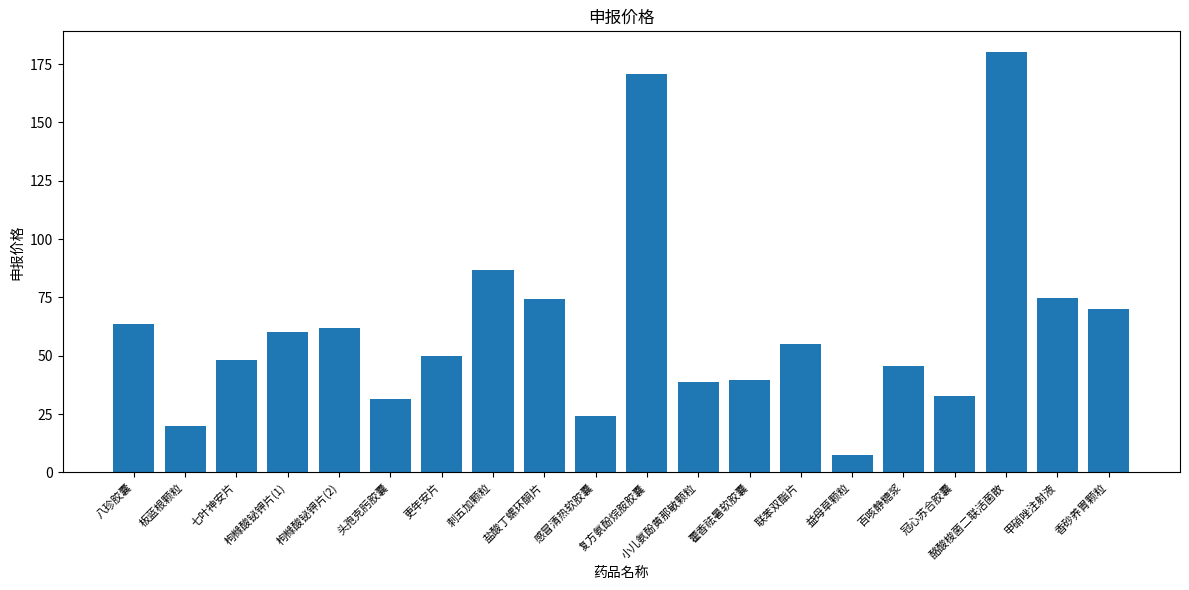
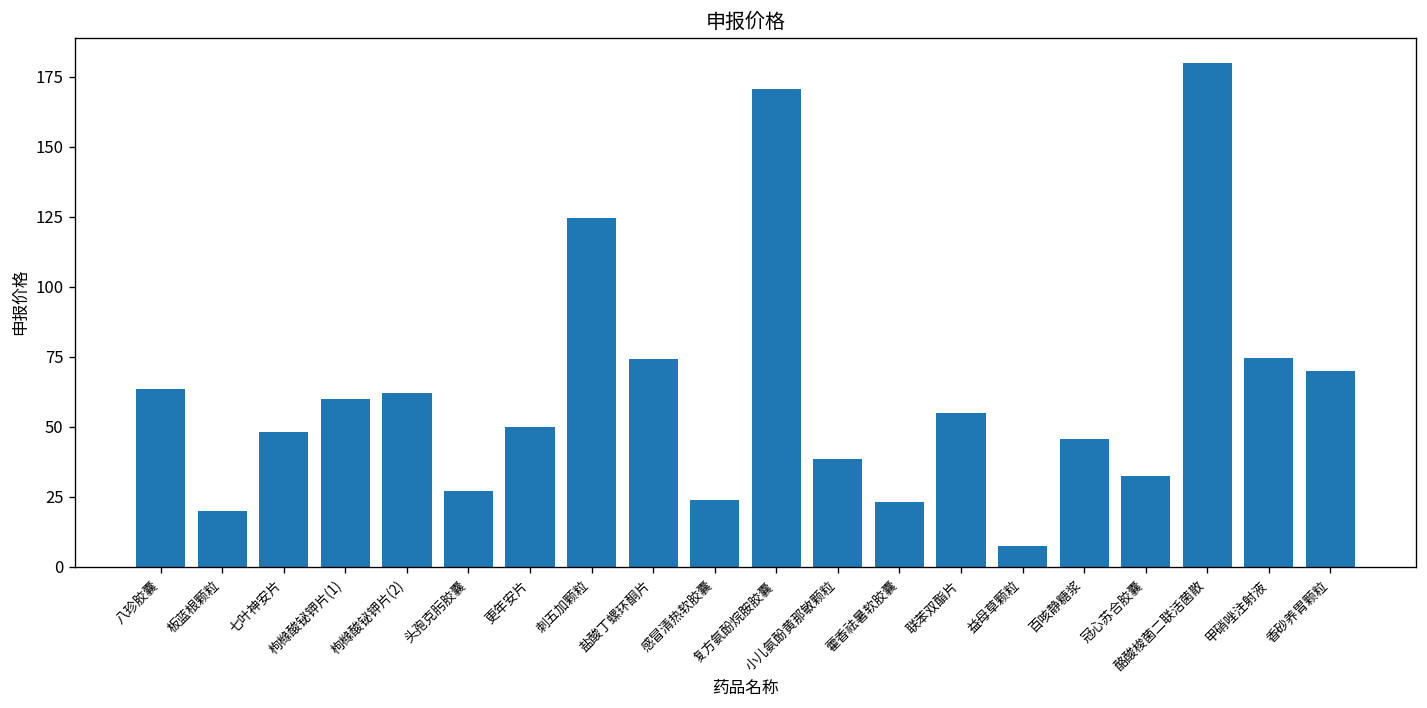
头孢克肟胶囊: 31 -> 27
刺五加颗粒: 87 -> 125
藿香祛暑软胶囊: 40 -> 23
